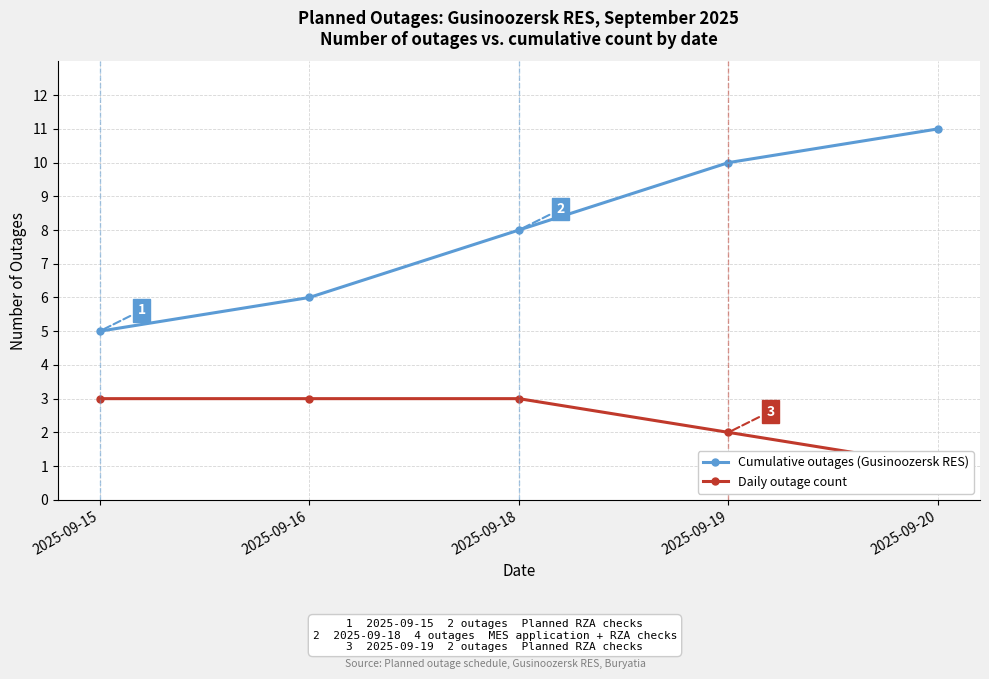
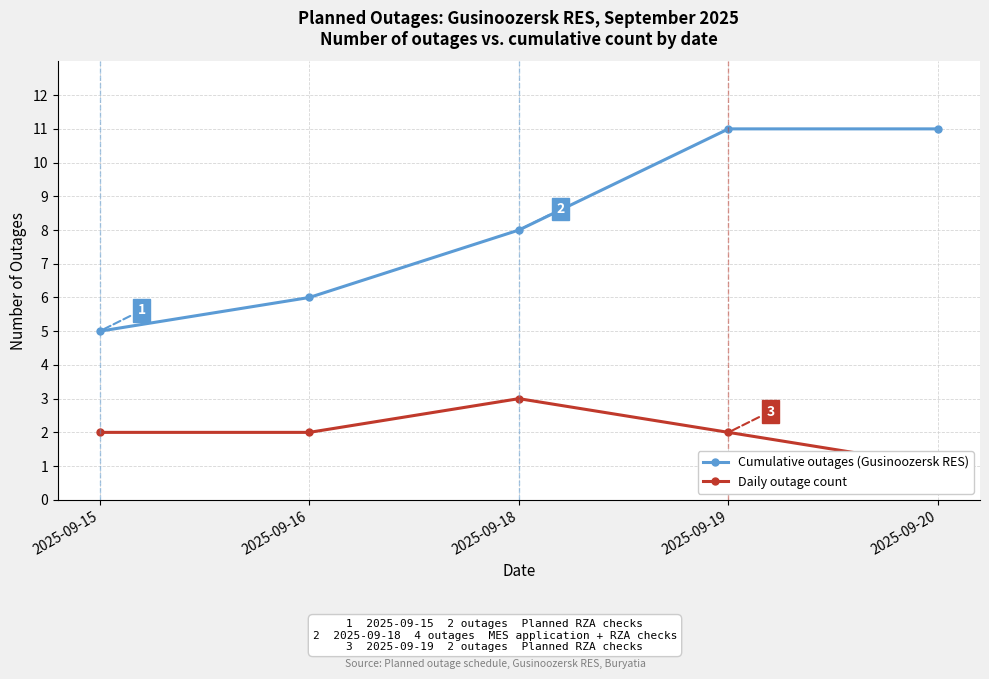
Daily outage count, 2025-09-15: 3 -> 2
Daily outage count, 2025-09-16: 3 -> 2
Cumulative outages (Gusinoozersk RES), 2025-09-19: 10 -> 11
